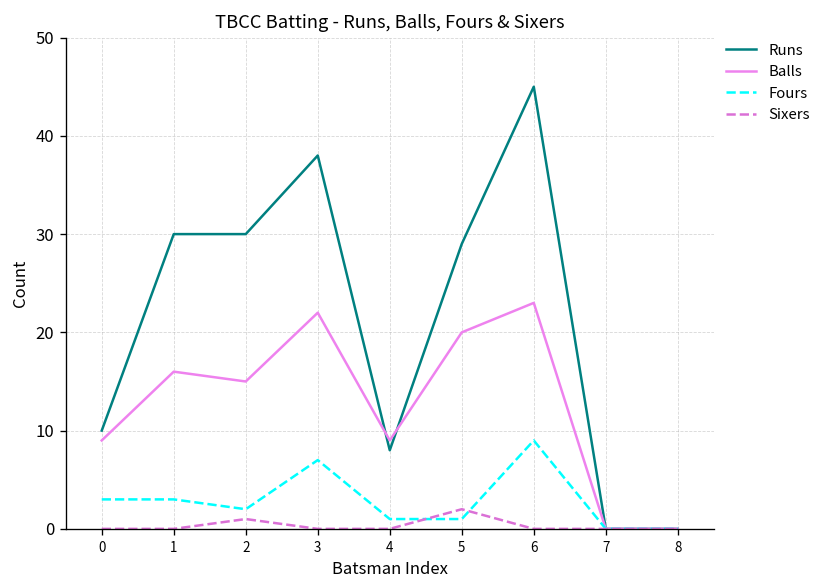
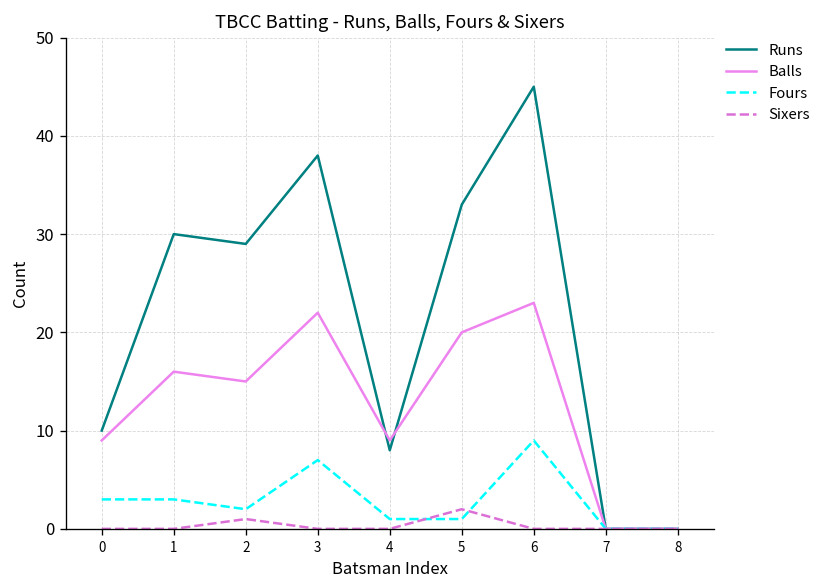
Runs, 2: 30 -> 29
Runs, 5: 29 -> 33
